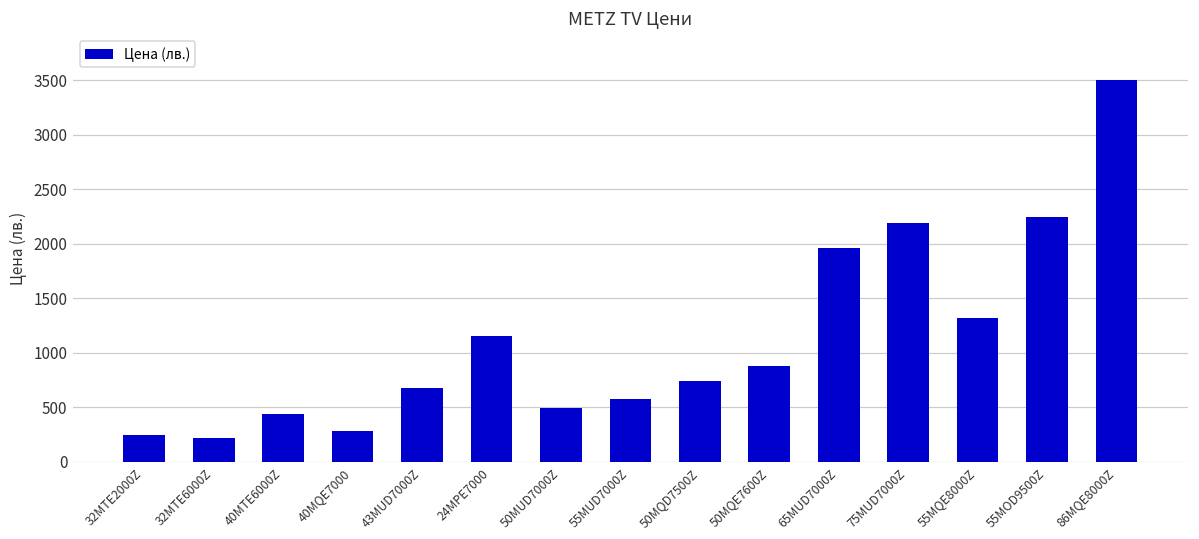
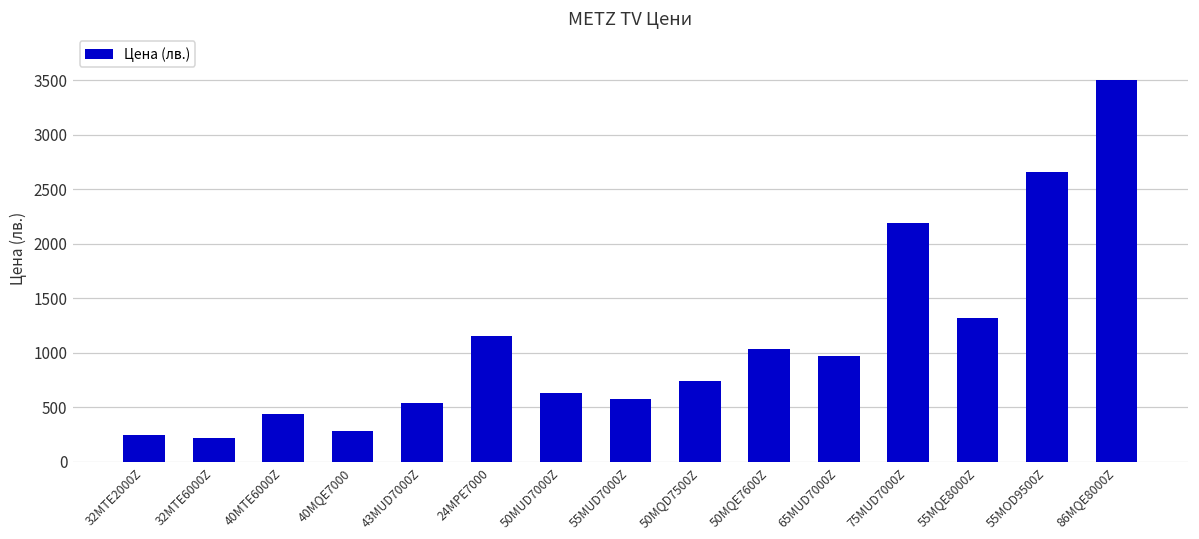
43MUD7000Z: 700 -> 500
50MUD7000Z: 500 -> 600
50MQE7600Z: 900 -> 1000
65MUD7000Z: 2000 -> 1000
55MOD9500Z: 2200 -> 2700
